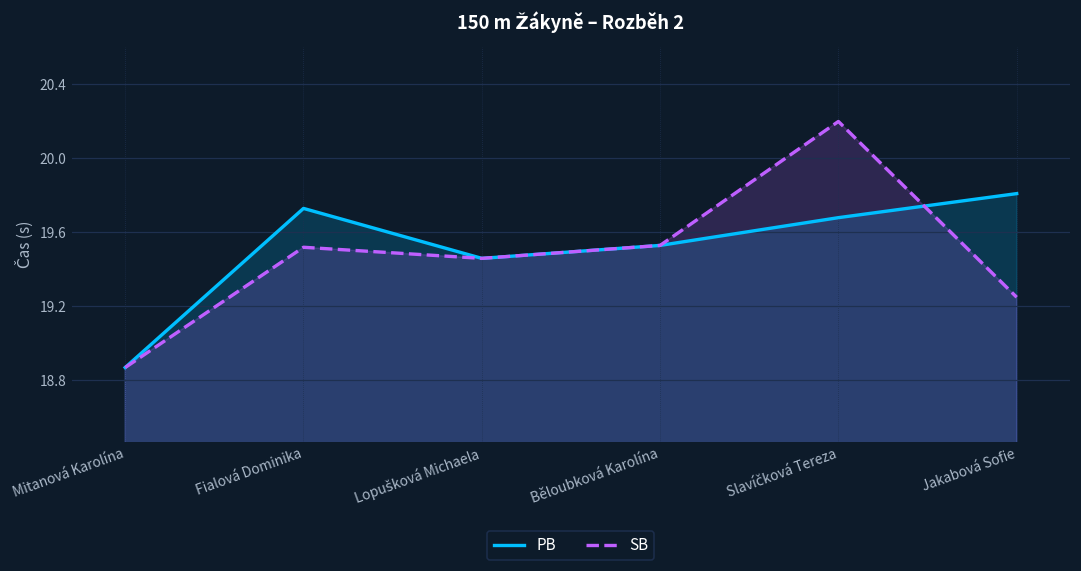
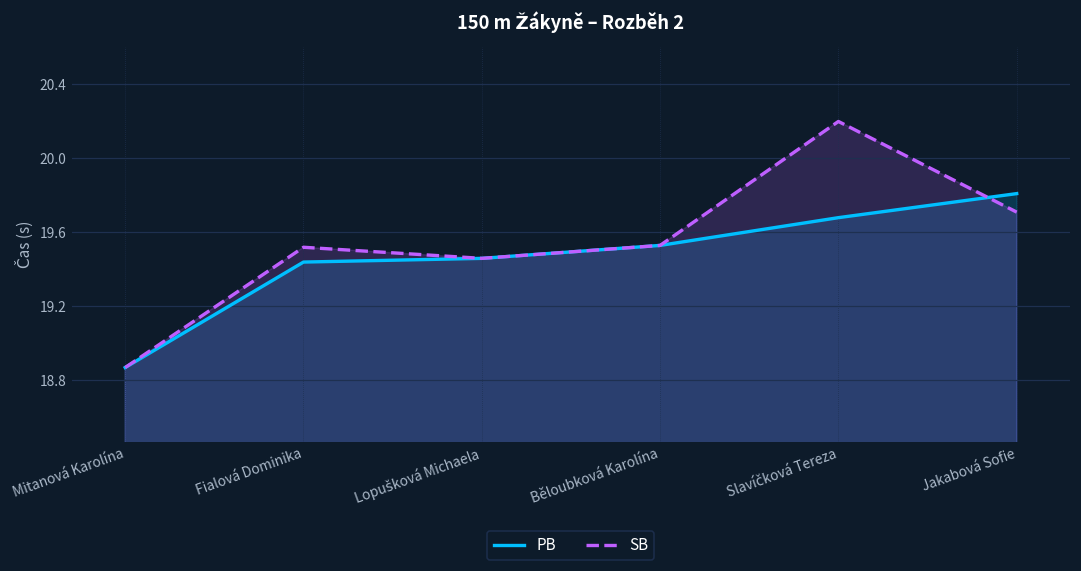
PB, Fialová Dominika: 19.73 -> 19.44
SB, Jakabová Sofie: 19.25 -> 19.71
